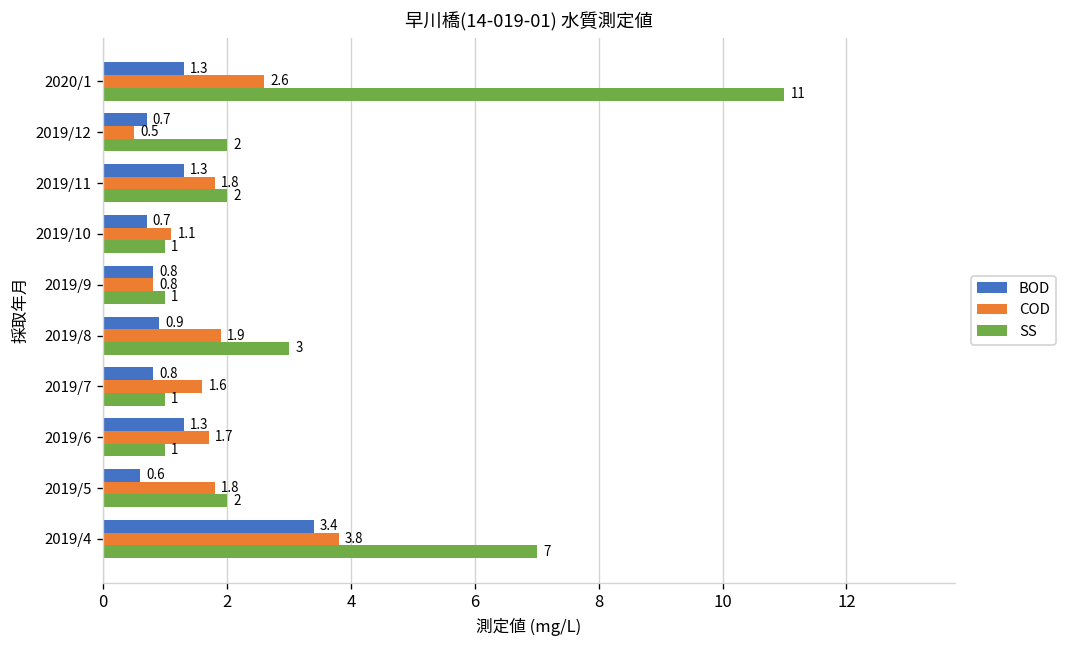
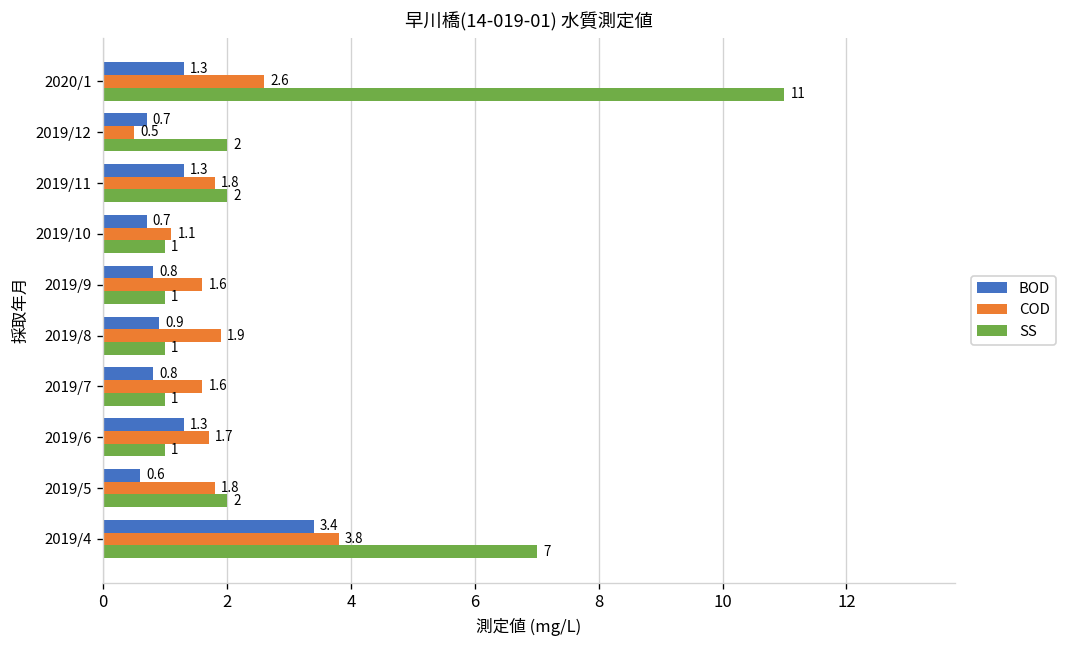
COD, 2019/9: 0.8 -> 1.6
SS, 2019/8: 3 -> 1
